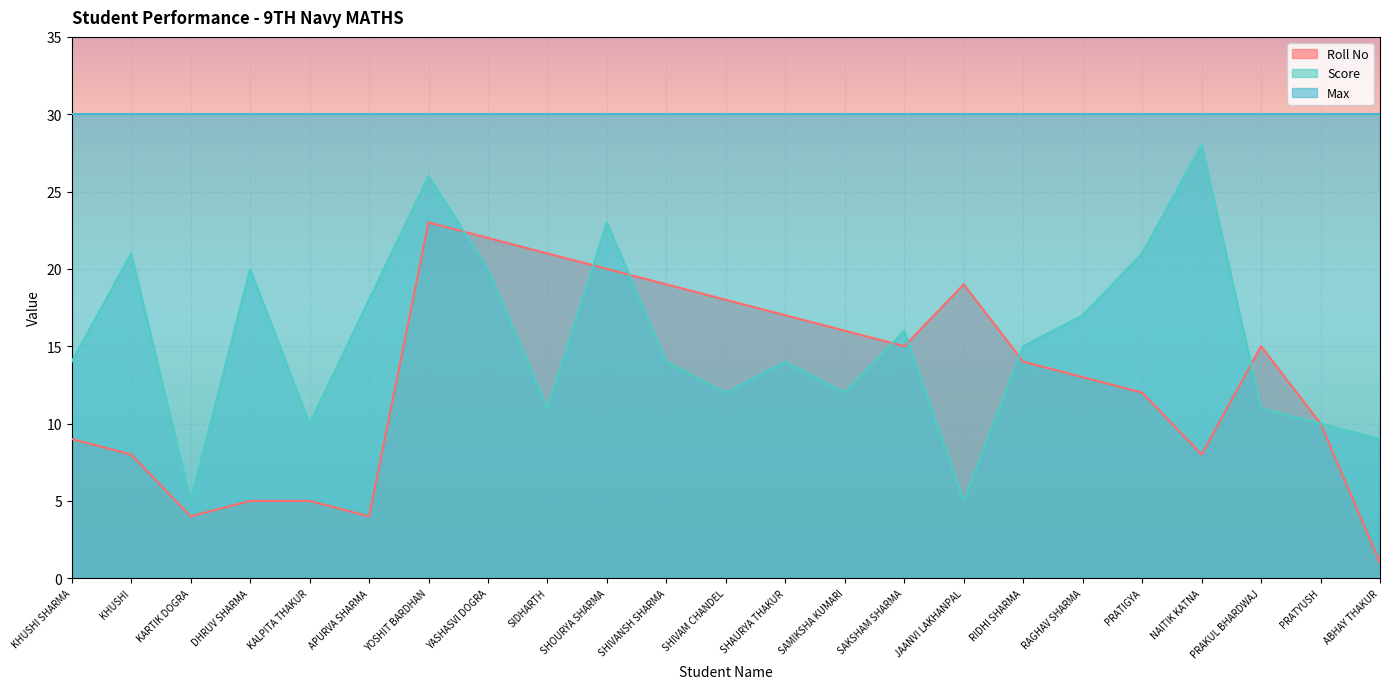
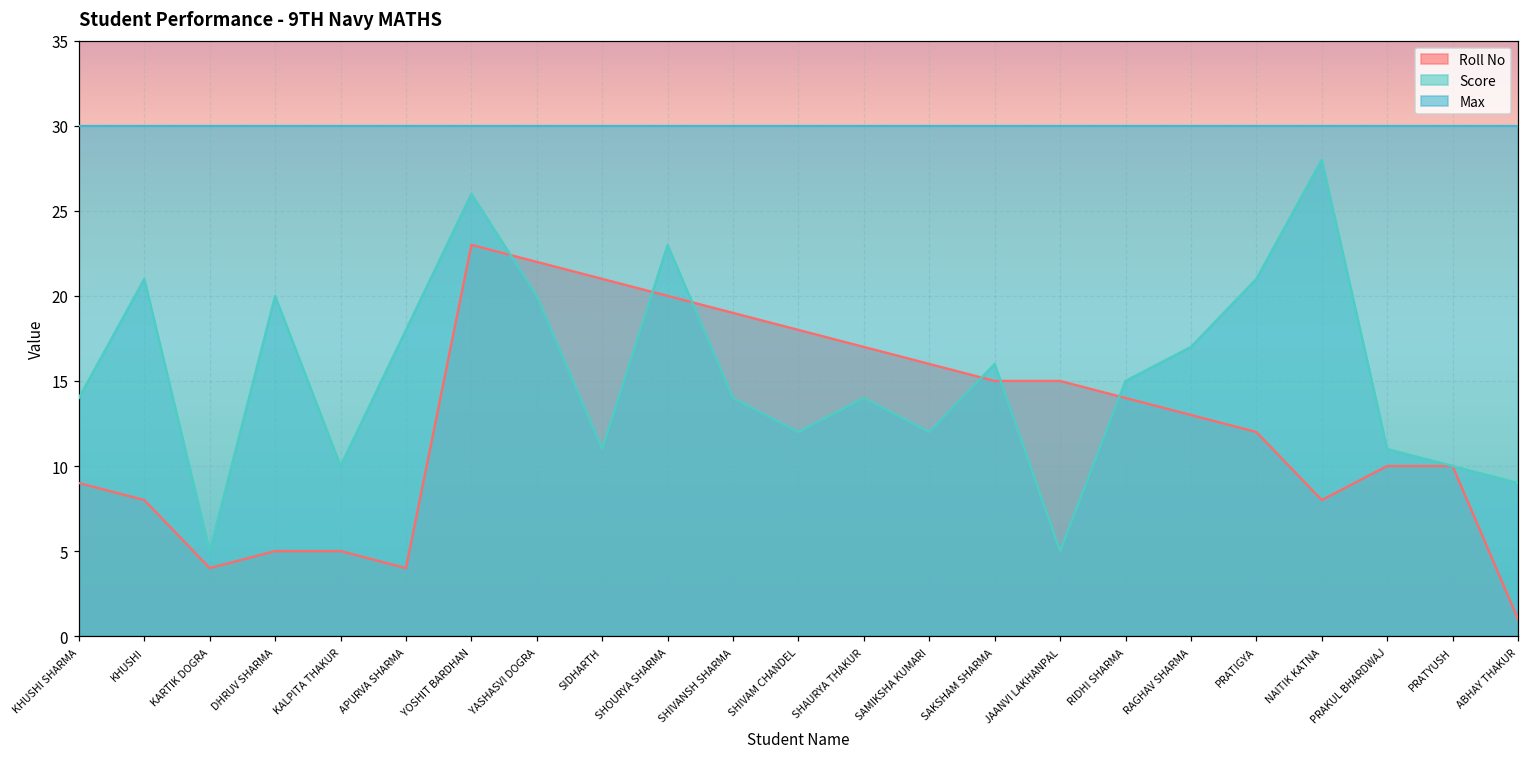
Roll No, JAANVI LAKHANPAL: 19 -> 15
Roll No, PRAKUL BHARDWAJ: 15 -> 10
